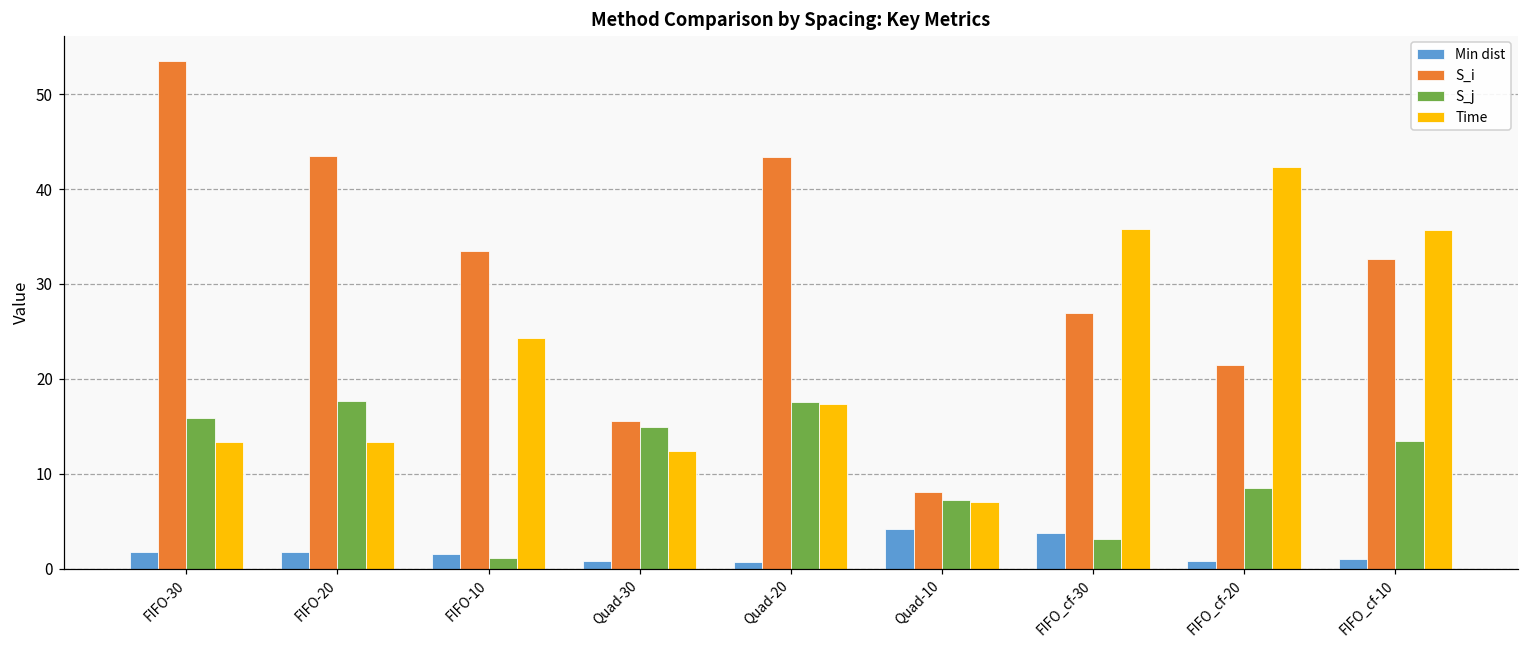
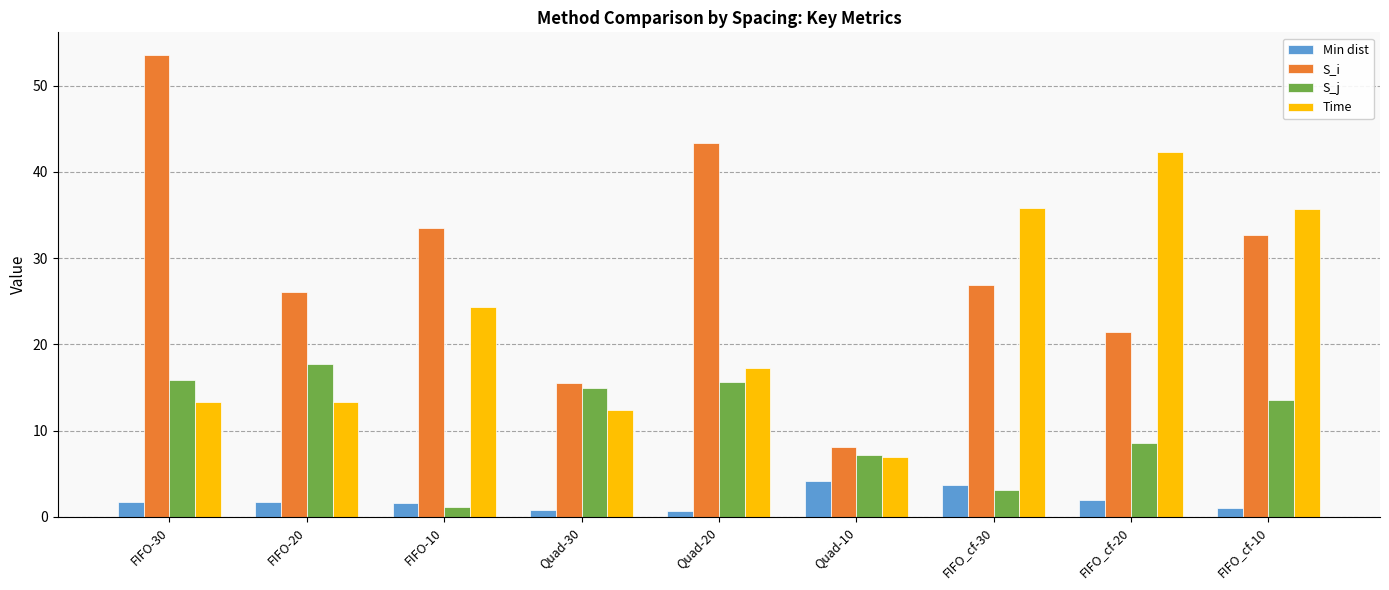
S_i, FIFO-20: 44 -> 26
S_j, Quad-20: 18 -> 16
Min dist, FIFO_cf-20: 1 -> 2
